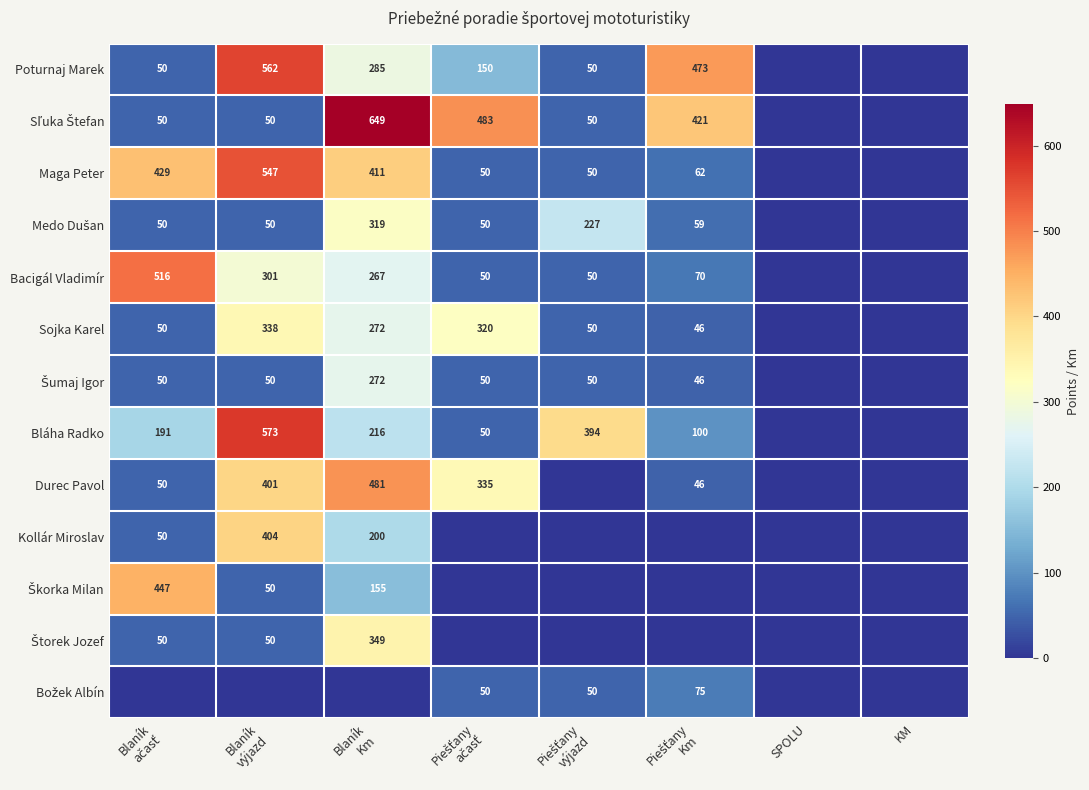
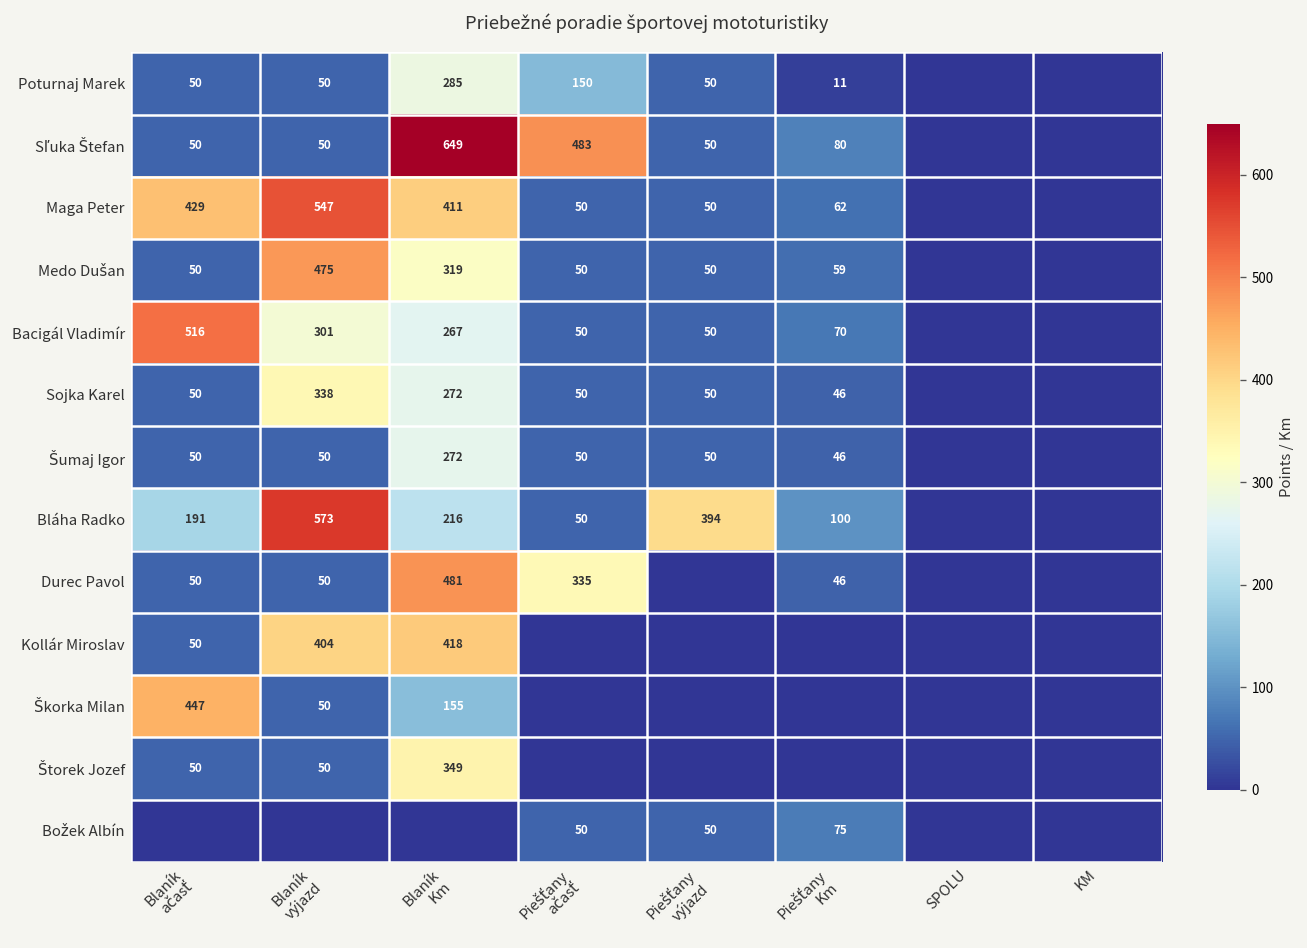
Poturnaj Marek, Blaník výjazd: 562 -> 50
Poturnaj Marek, Piešťany Km: 473 -> 11
Sľuka Štefan, Piešťany Km: 421 -> 80
Medo Dušan, Blaník výjazd: 50 -> 475
Medo Dušan, Piešťany výjazd: 227 -> 50
Sojka Karel, Piešťany ačasť: 320 -> 50
Durec Pavol, Blaník výjazd: 401 -> 50
Kollár Miroslav, Blaník Km: 200 -> 418
